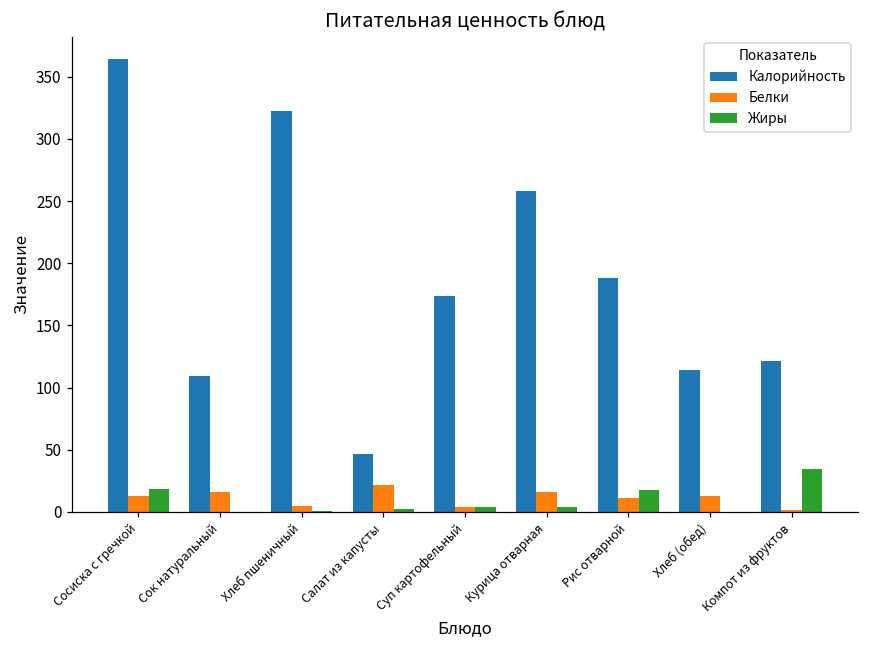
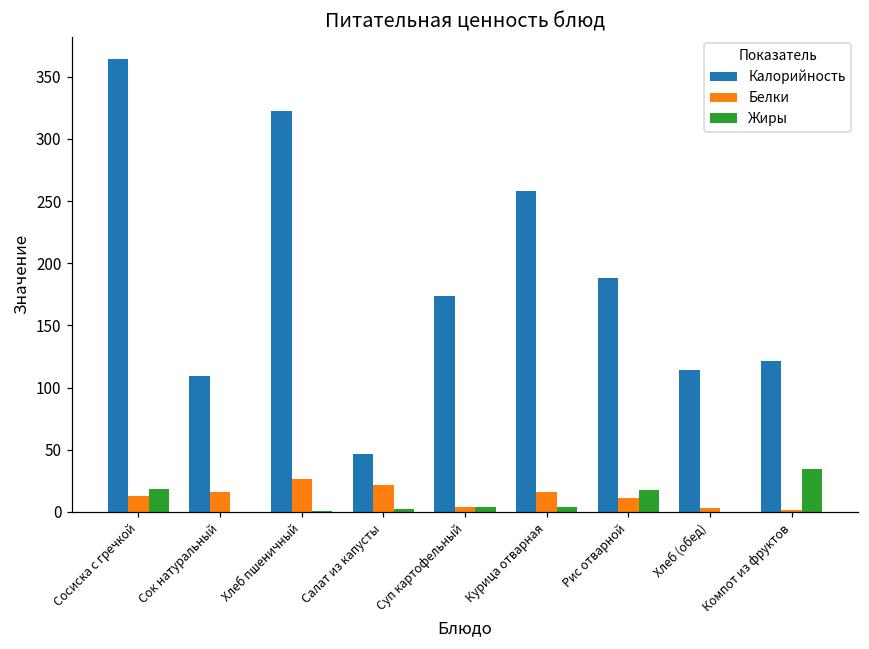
Белки, Хлеб пшеничный: 5 -> 27
Белки, Хлеб (обед): 13 -> 3
